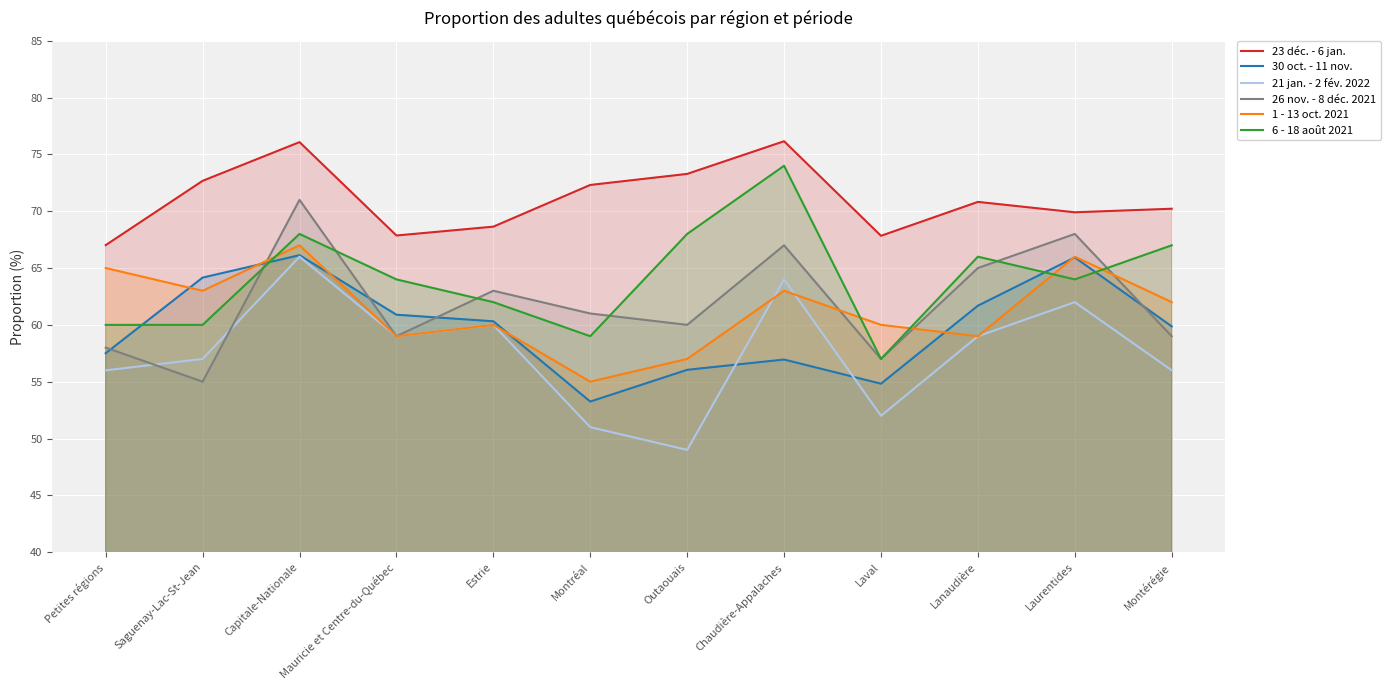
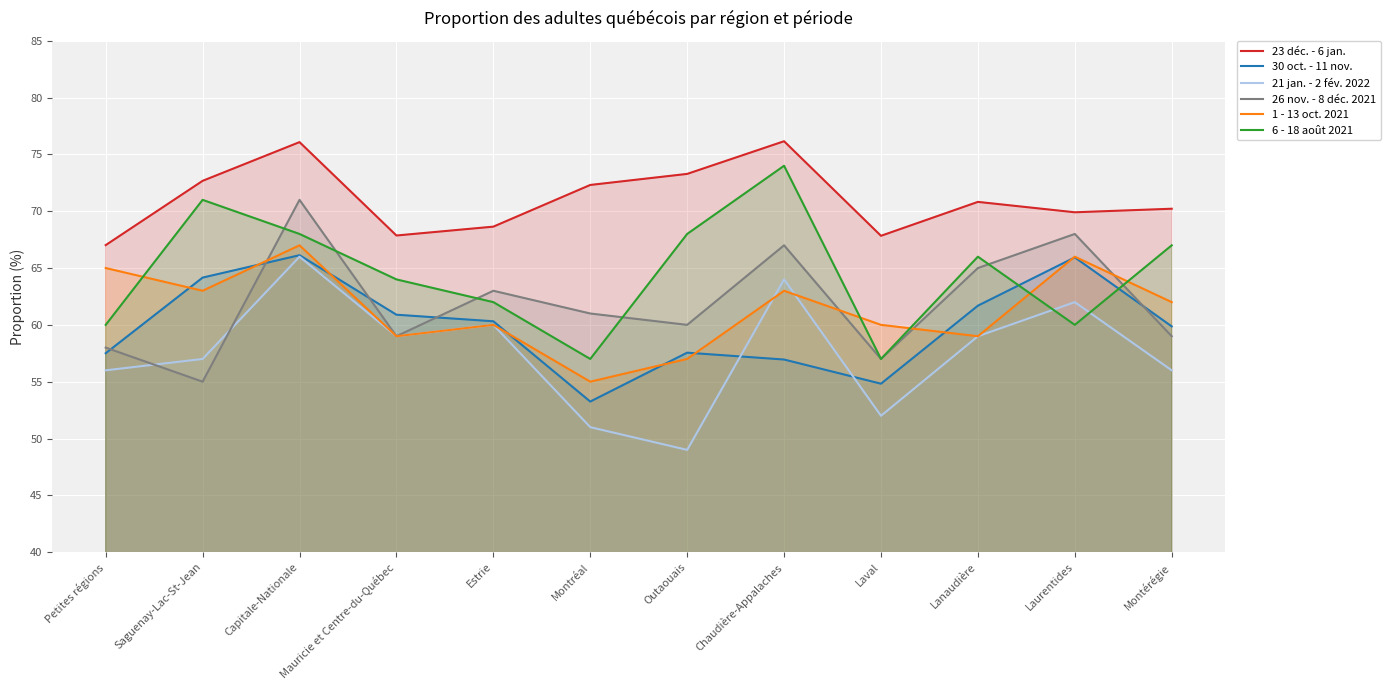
6 - 18 août 2021, Saguenay-Lac-St-Jean: 60 -> 71
6 - 18 août 2021, Montréal: 59 -> 57
30 oct. - 11 nov., Outaouais: 56.0 -> 57.6
6 - 18 août 2021, Laurentides: 64 -> 60
